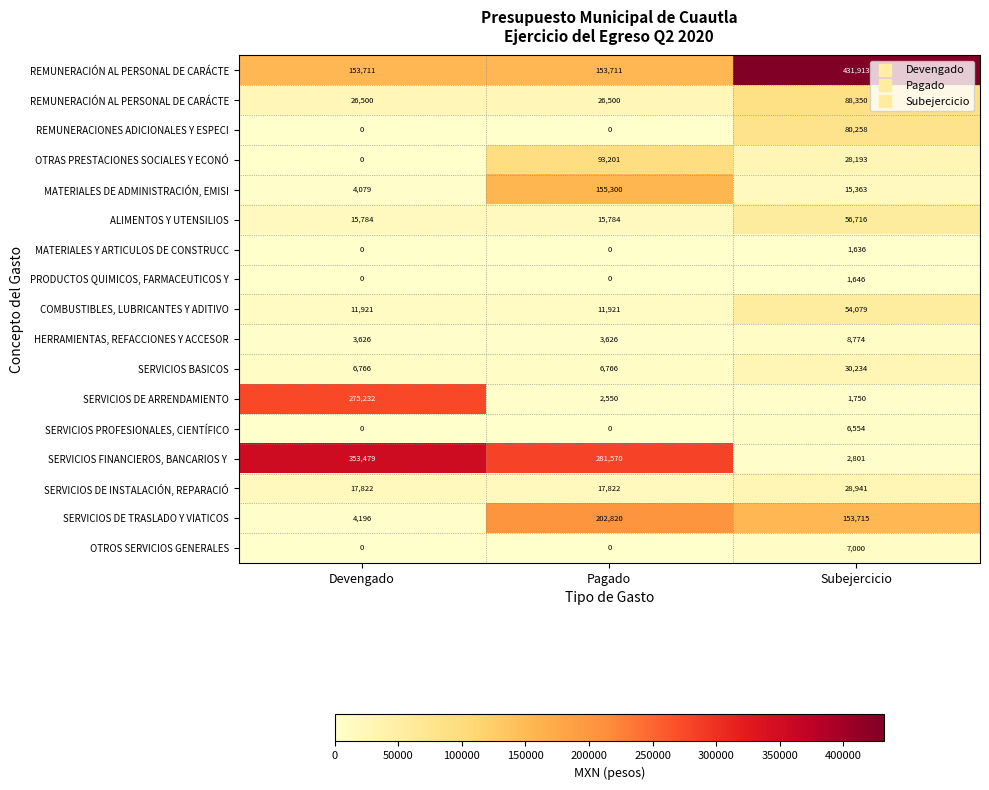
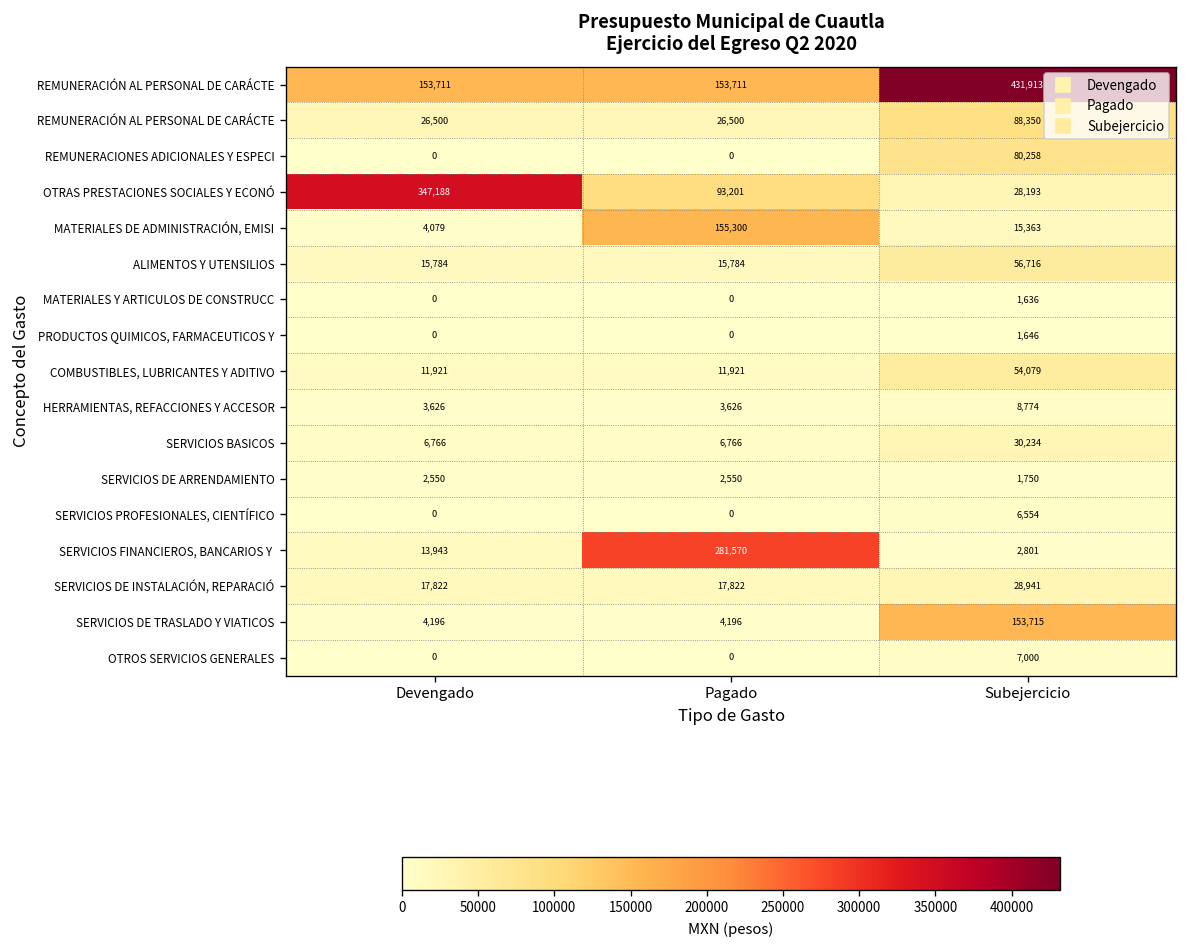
OTRAS PRESTACIONES SOCIALES Y ECONÓ, Devengado: 0 -> 347,188
SERVICIOS DE ARRENDAMIENTO, Devengado: 275,232 -> 2,550
SERVICIOS FINANCIEROS, BANCARIOS Y, Devengado: 353,479 -> 13,943
SERVICIOS DE TRASLADO Y VIATICOS, Pagado: 202,820 -> 4,196
